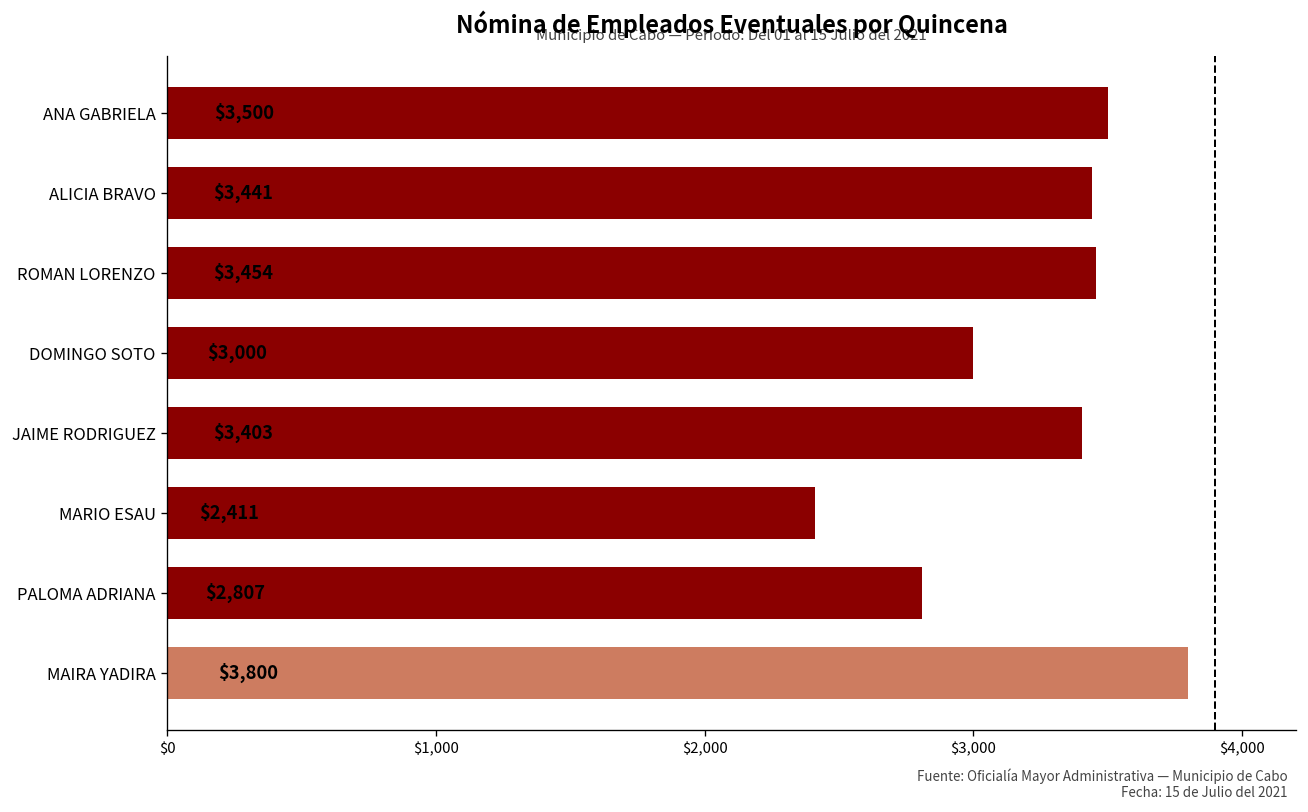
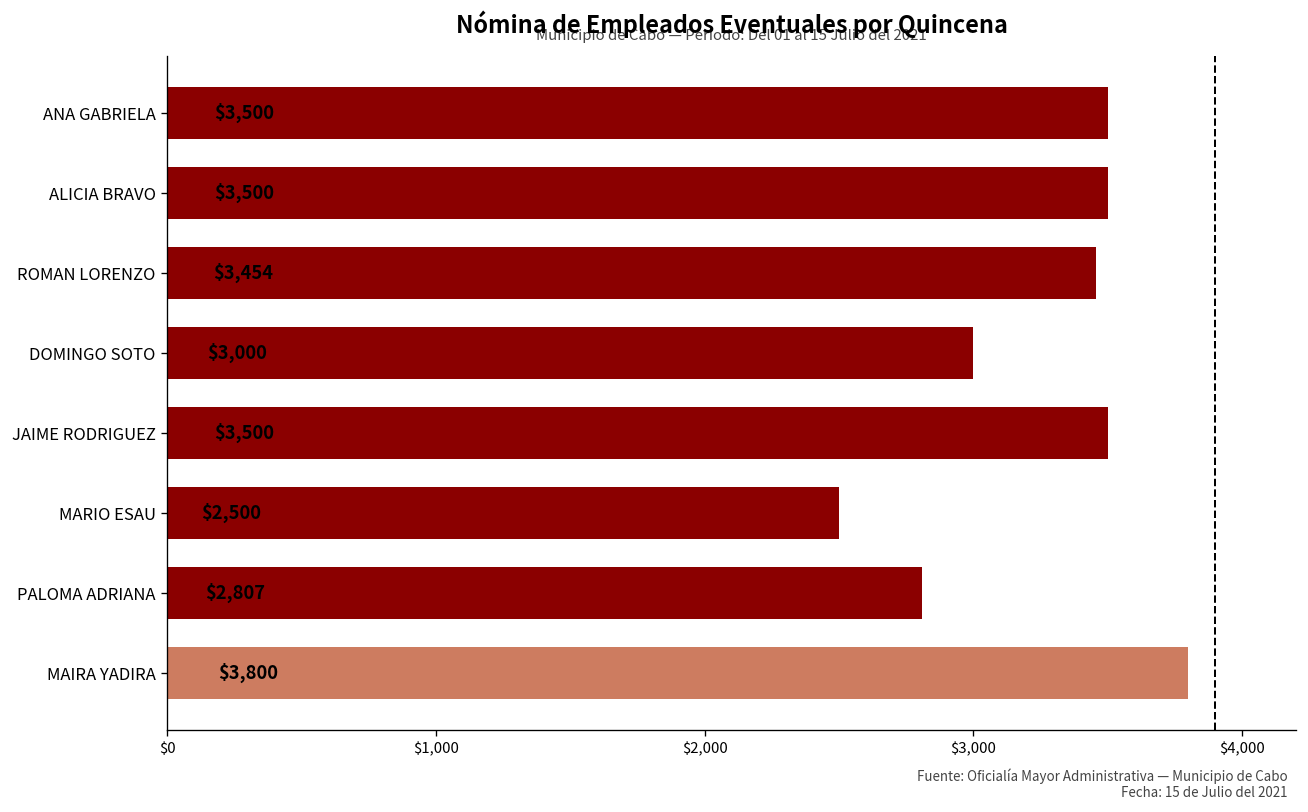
ALICIA BRAVO: $3,441 -> $3,500
JAIME RODRIGUEZ: $3,403 -> $3,500
MARIO ESAU: $2,411 -> $2,500
